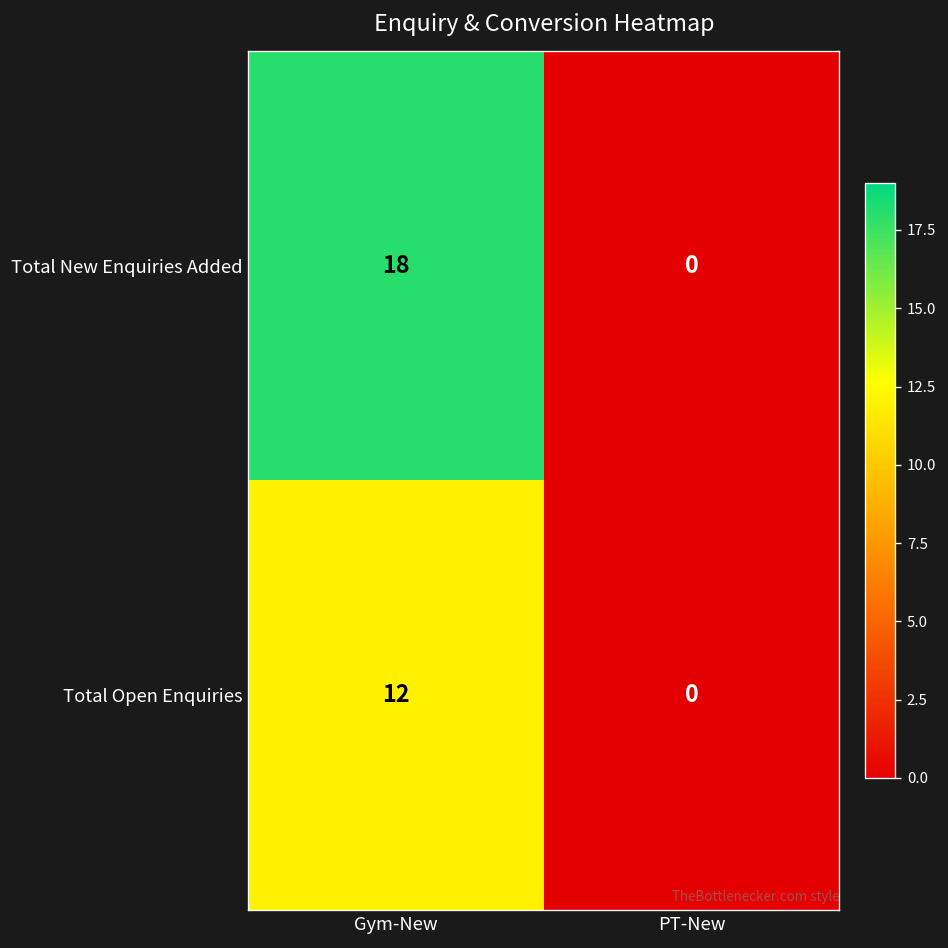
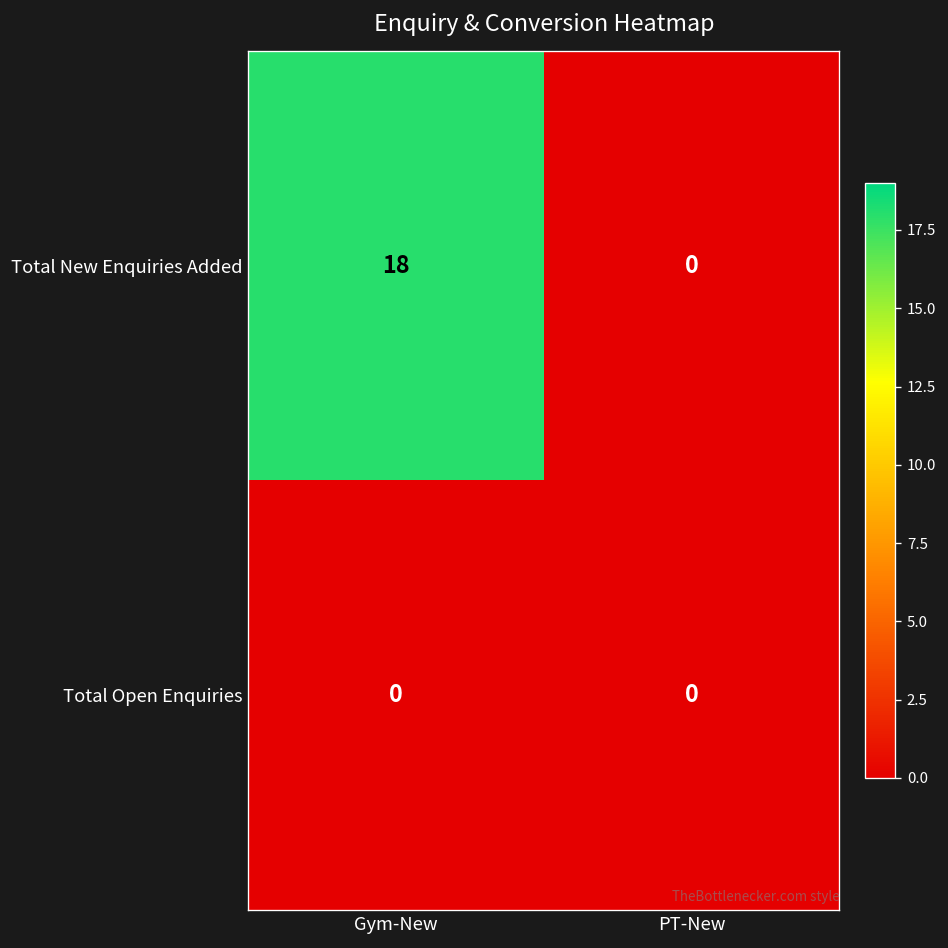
Total Open Enquiries, Gym-New: 12 -> 0
